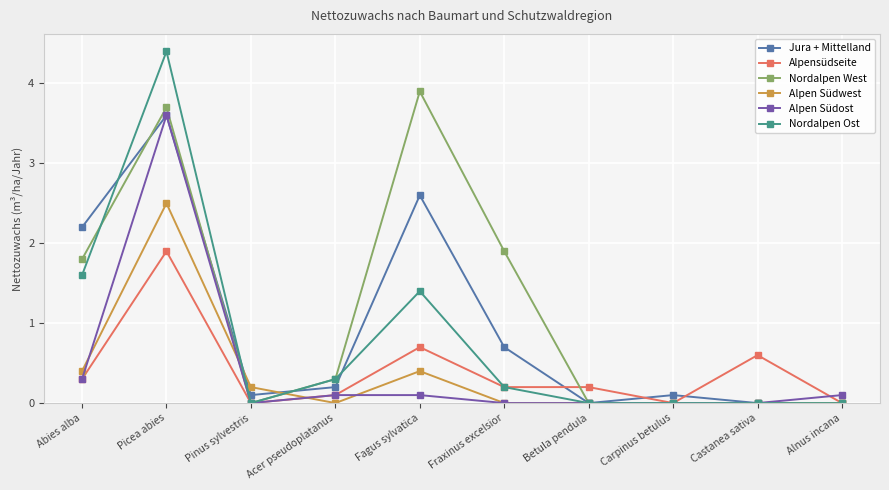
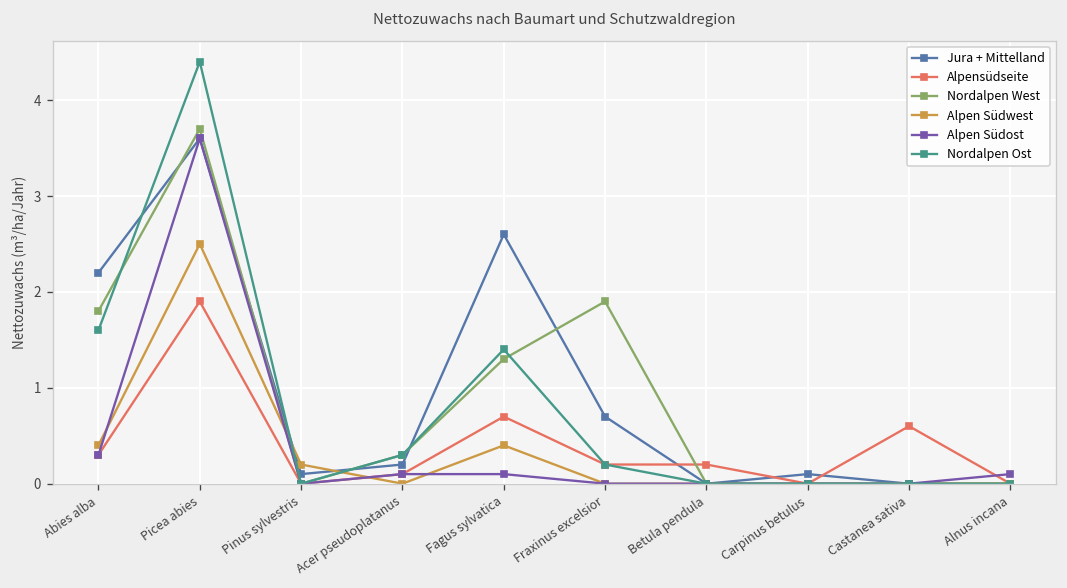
Nordalpen West, Fagus sylvatica: 3.9 -> 1.3
